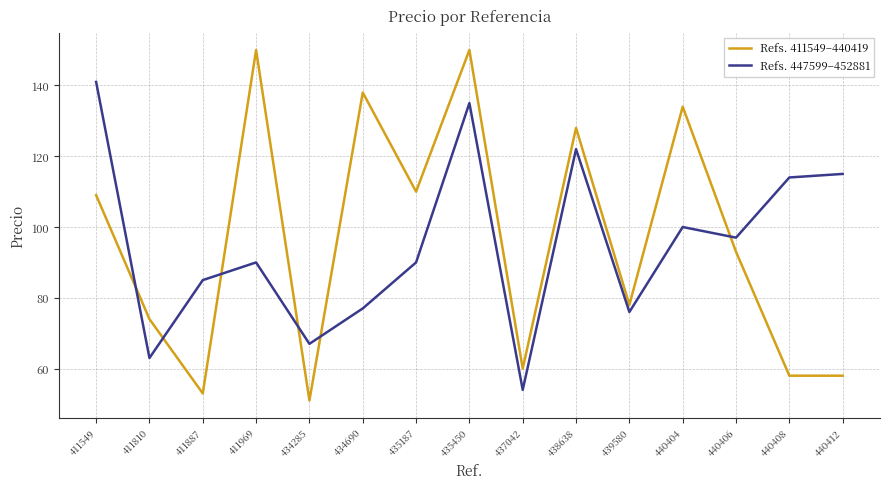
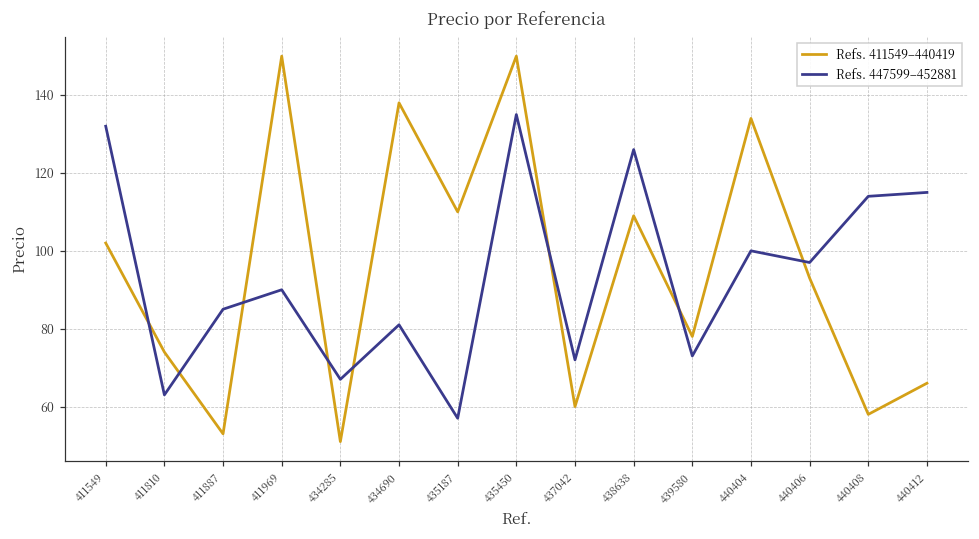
Refs. 411549–440419, 411549: 109 -> 102
Refs. 447599–452881, 411549: 141 -> 132
Refs. 447599–452881, 434690: 77 -> 81
Refs. 447599–452881, 435187: 90 -> 57
Refs. 447599–452881, 437042: 54 -> 72
Refs. 411549–440419, 438638: 128 -> 109
Refs. 447599–452881, 438638: 122 -> 126
Refs. 447599–452881, 439580: 76 -> 73
Refs. 411549–440419, 440412: 58 -> 66
